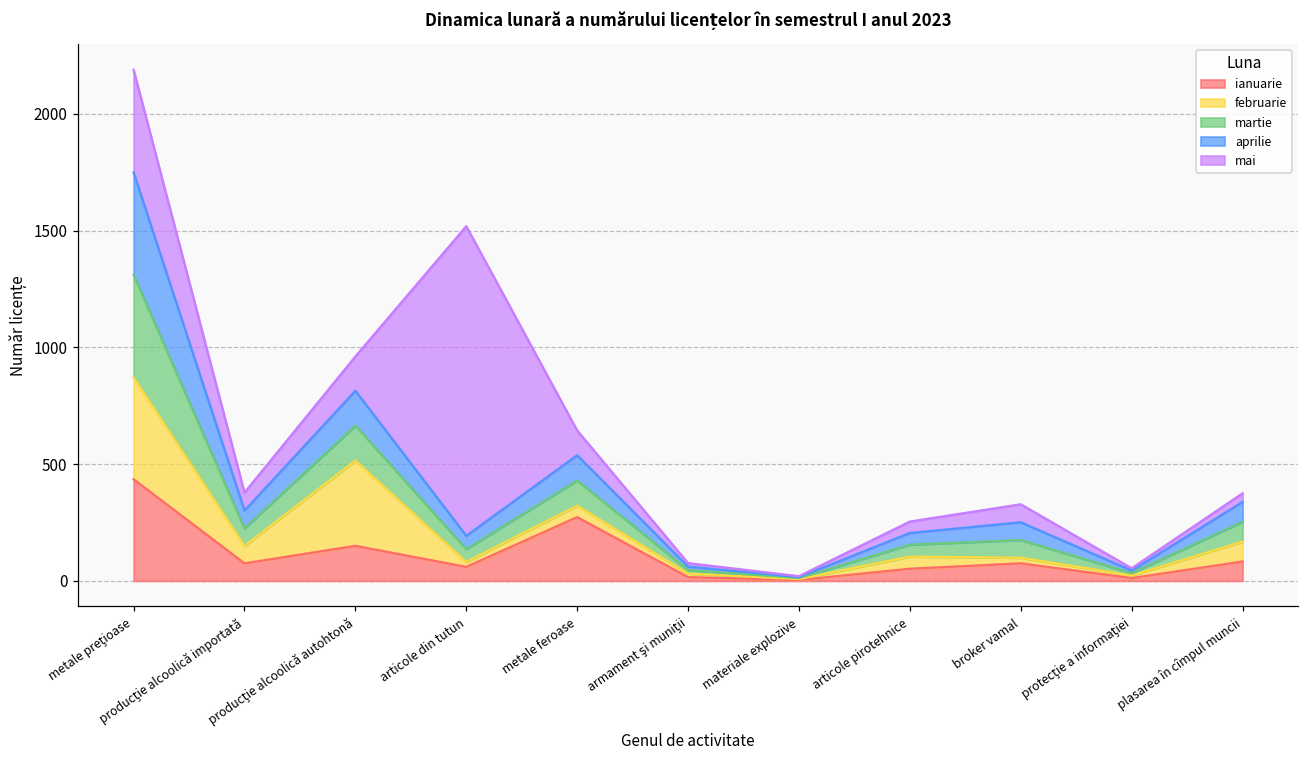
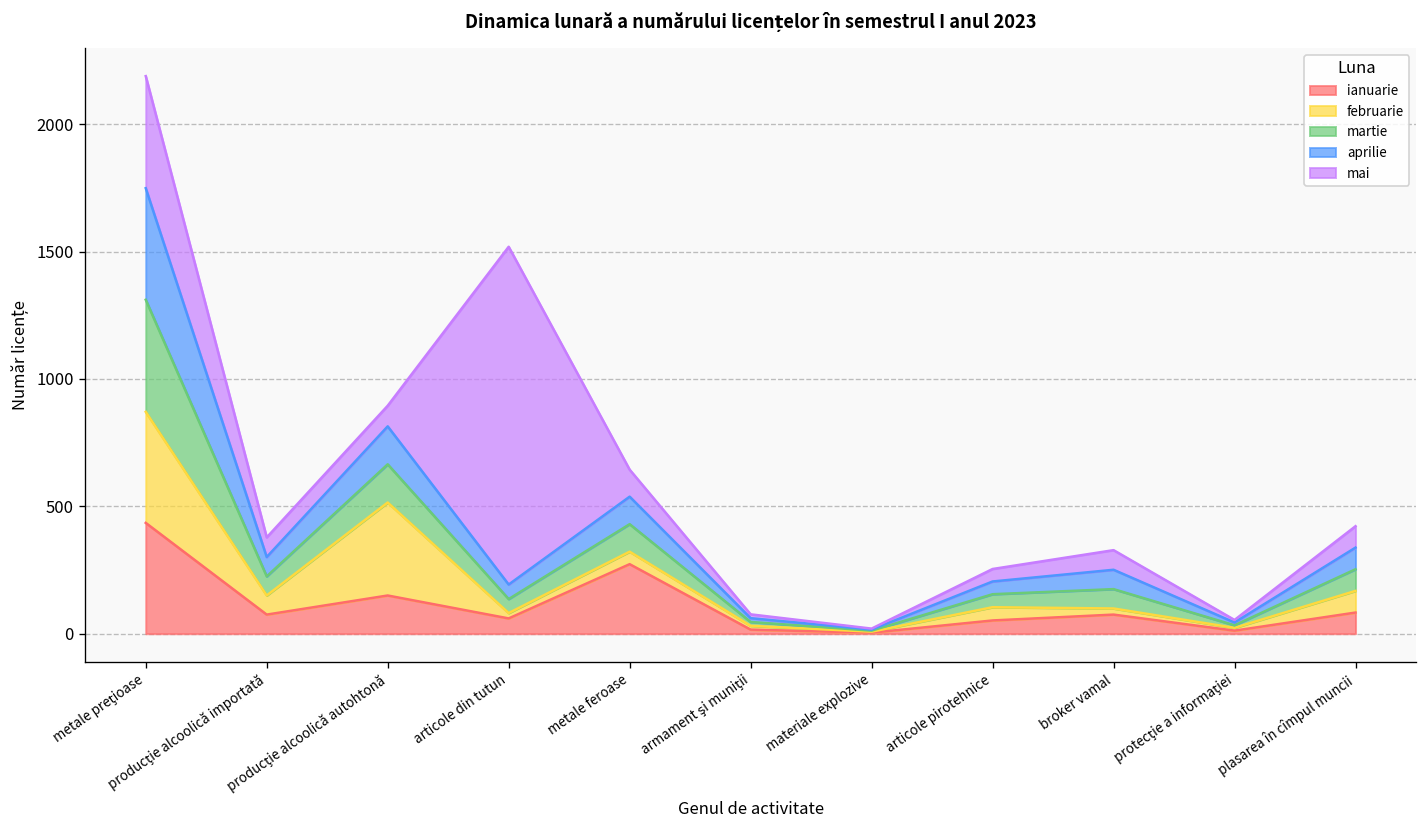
mai, producţie alcoolică autohtonă: 150 -> 80
mai, plasarea în cîmpul muncii: 40 -> 80
